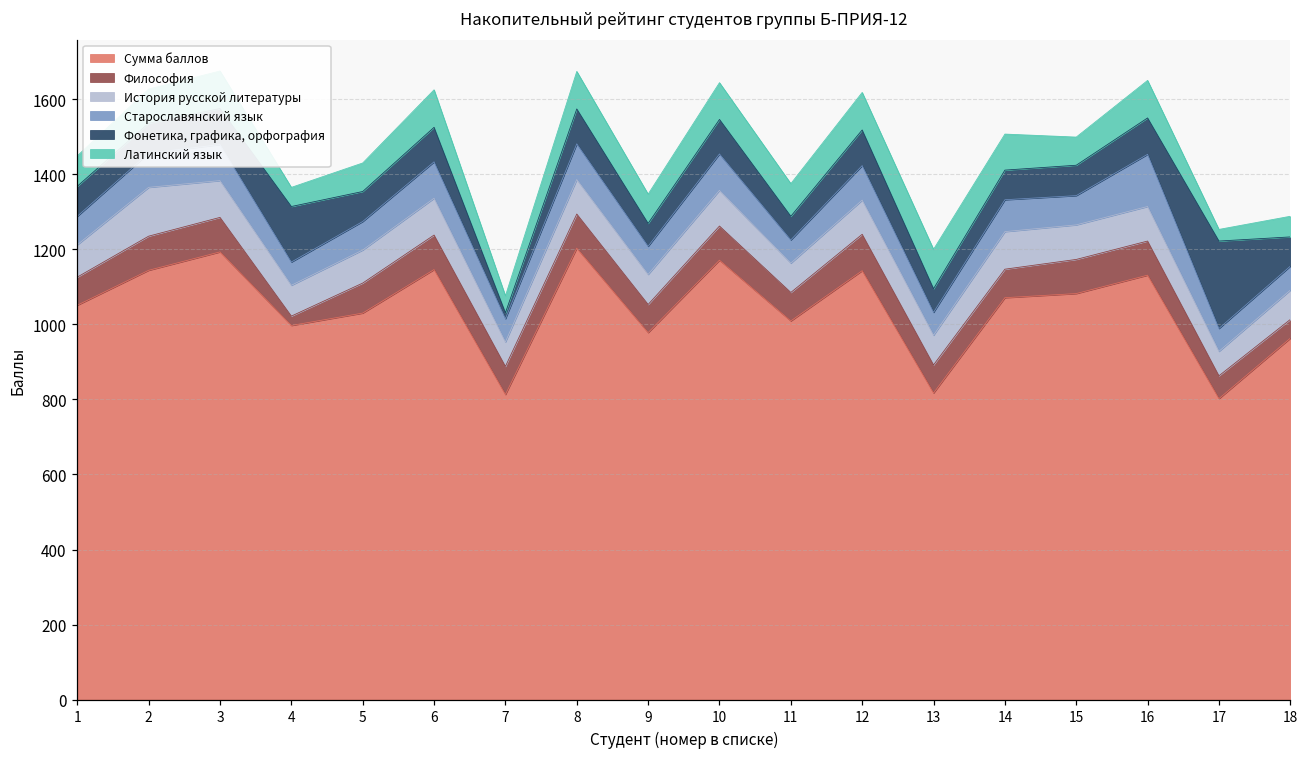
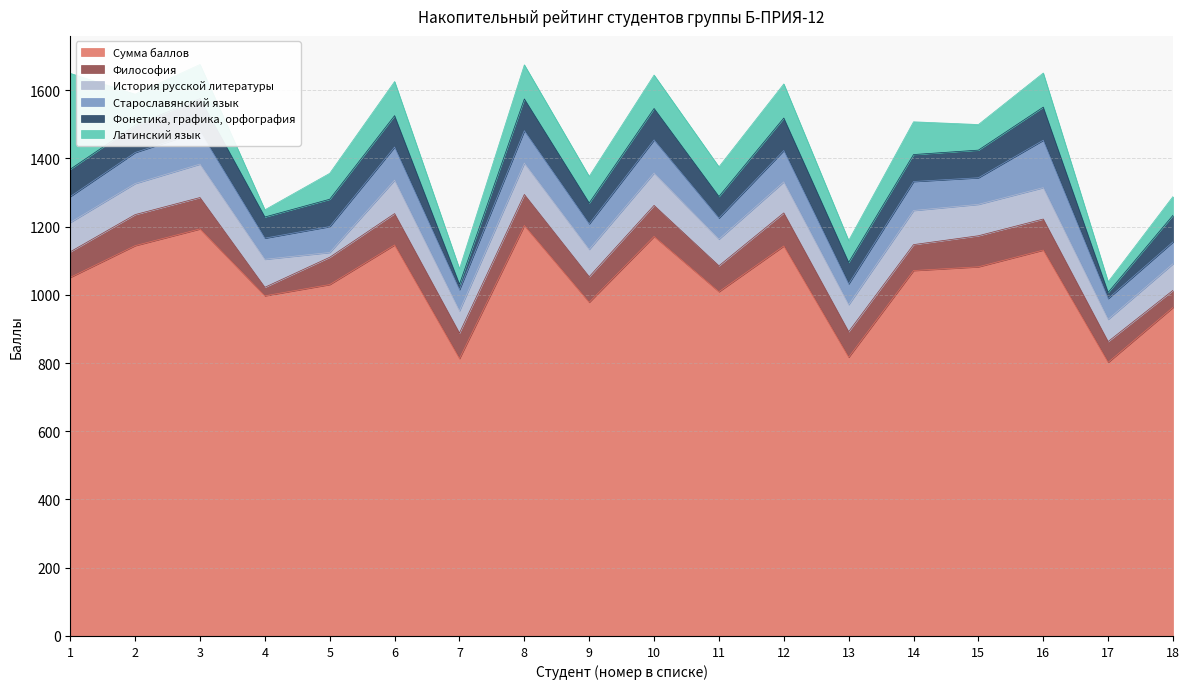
Латинский язык, 1: 80 -> 280
История русской литературы, 2: 130 -> 90
Фонетика, графика, орфография, 4: 150 -> 60
Латинский язык, 4: 50 -> 20
История русской литературы, 5: 90 -> 10
Латинский язык, 13: 110 -> 60
Фонетика, графика, орфография, 17: 230 -> 20
